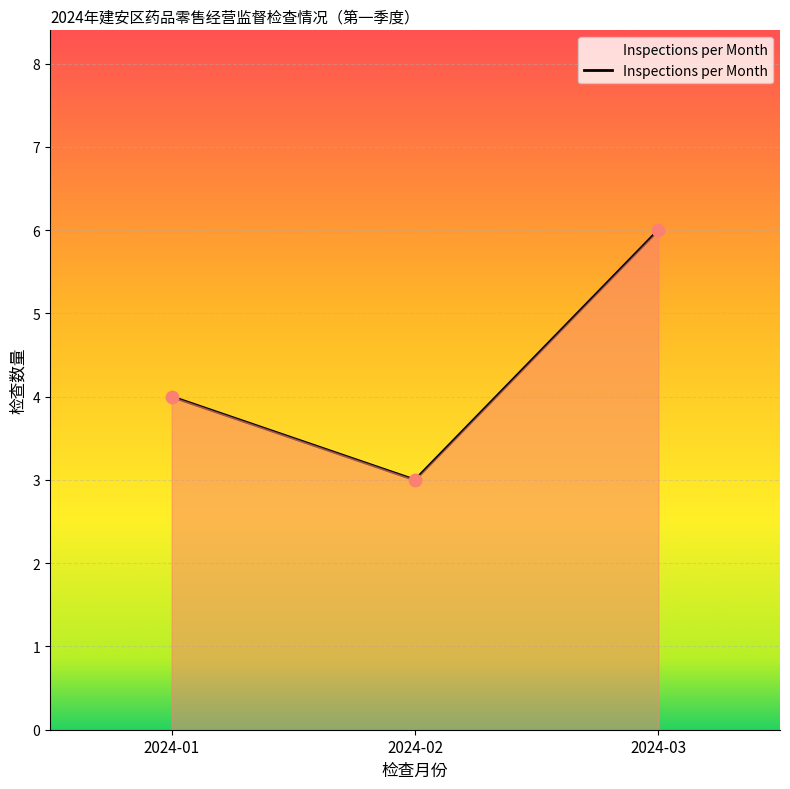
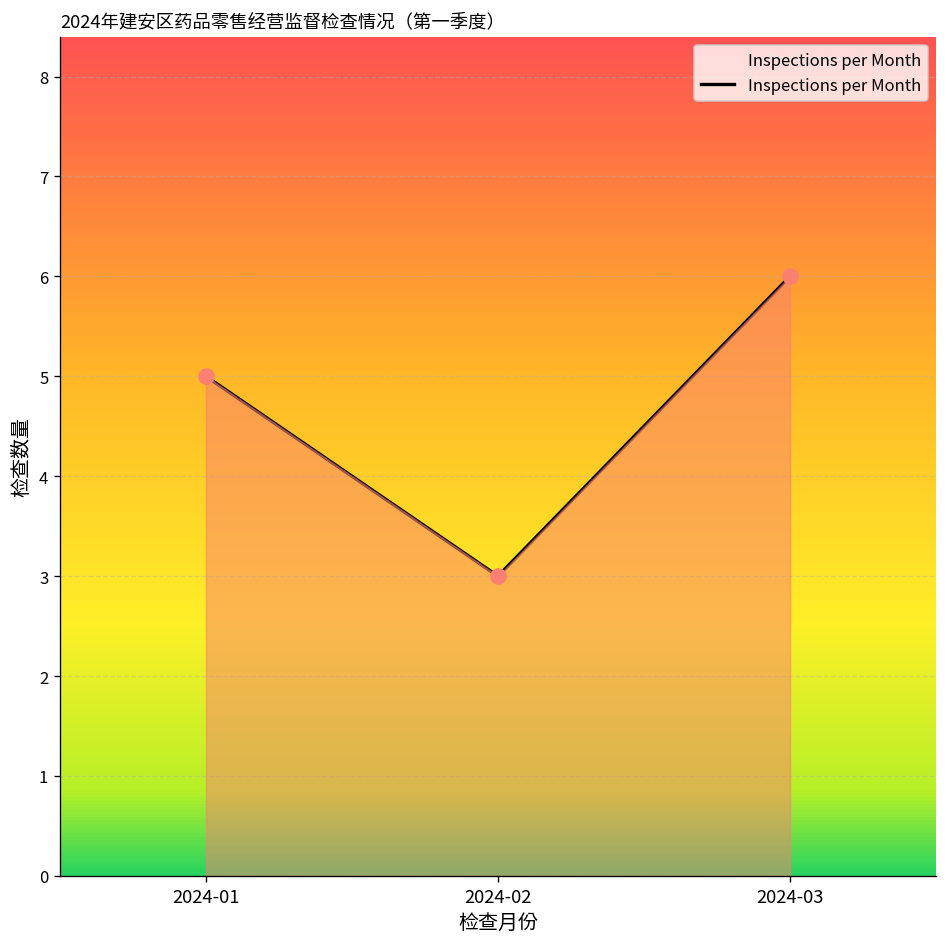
2024-01: 4 -> 5
